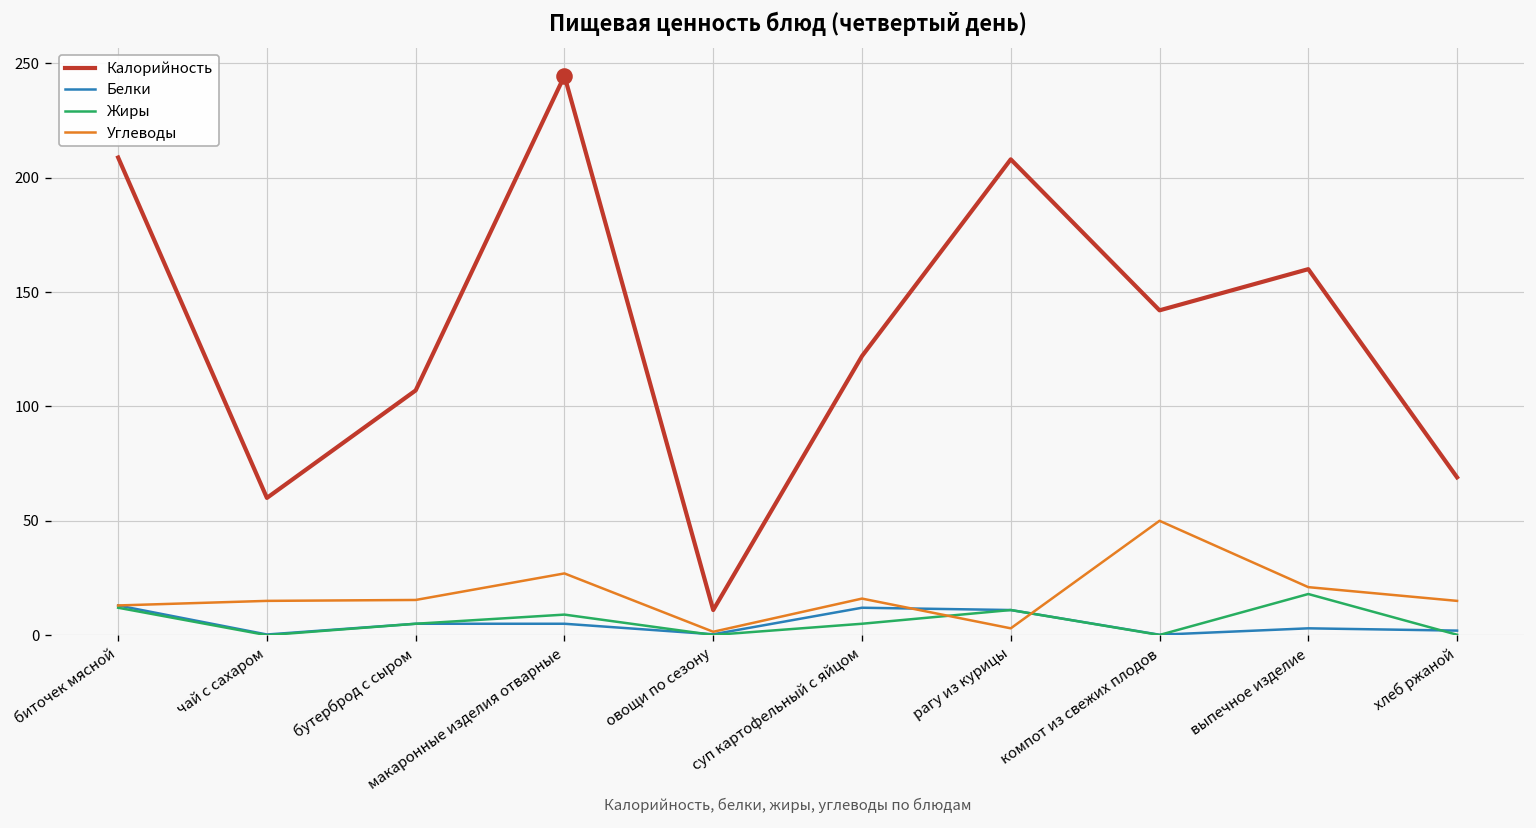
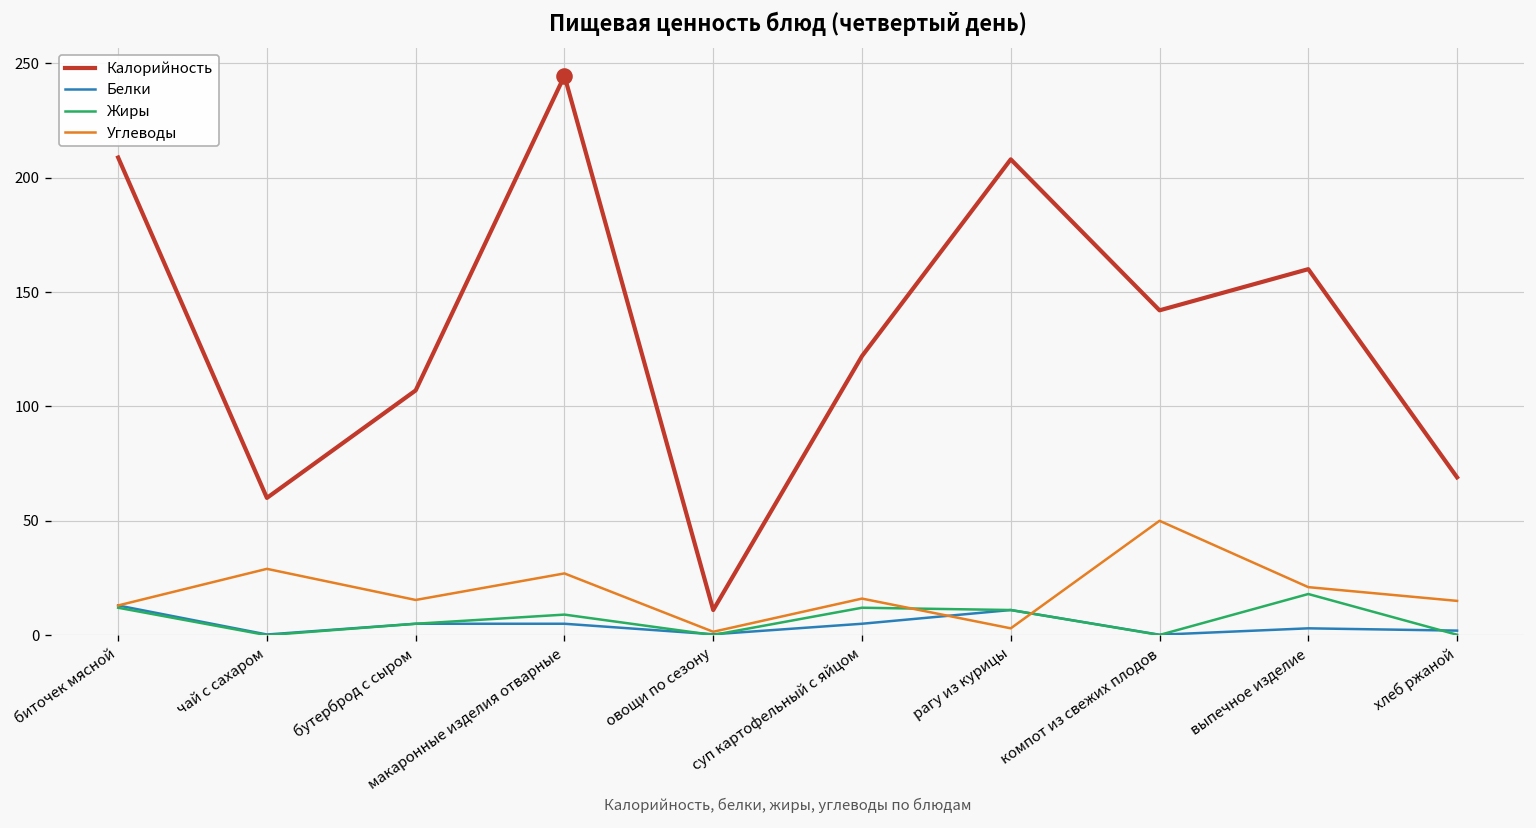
Углеводы, чай с сахаром: 15 -> 29
Белки, суп картофельный с яйцом: 12 -> 5
Жиры, суп картофельный с яйцом: 5 -> 12
